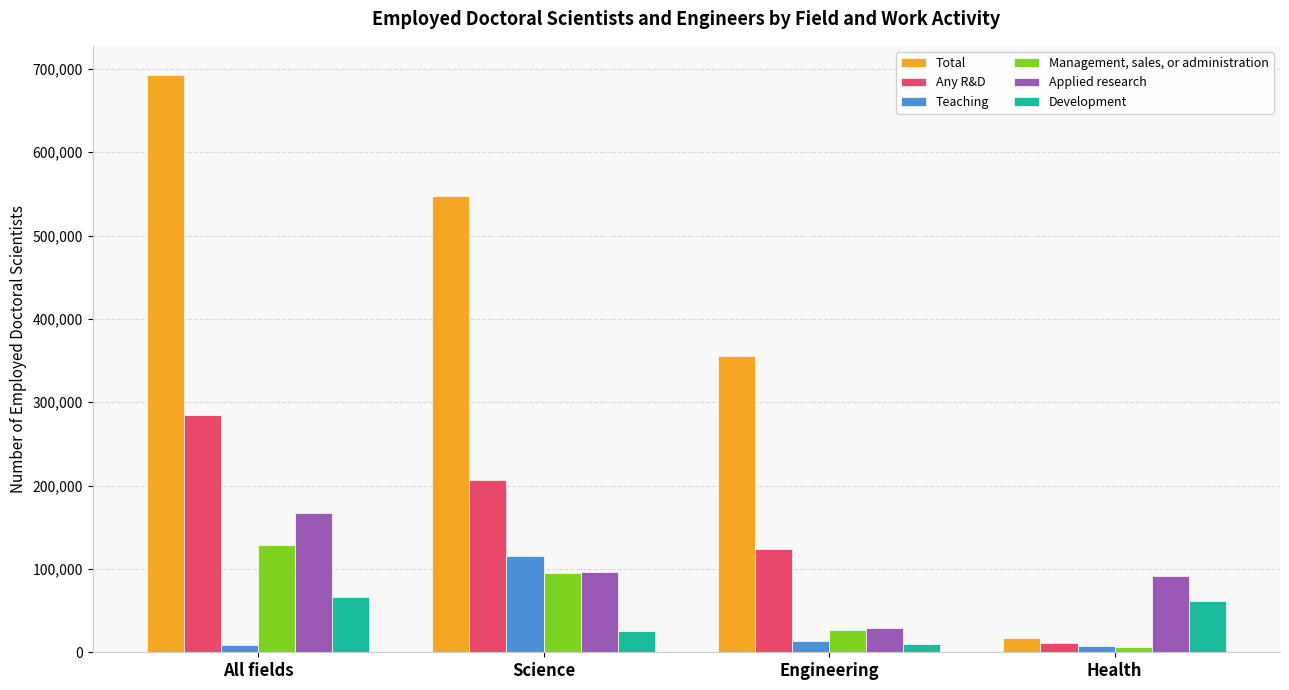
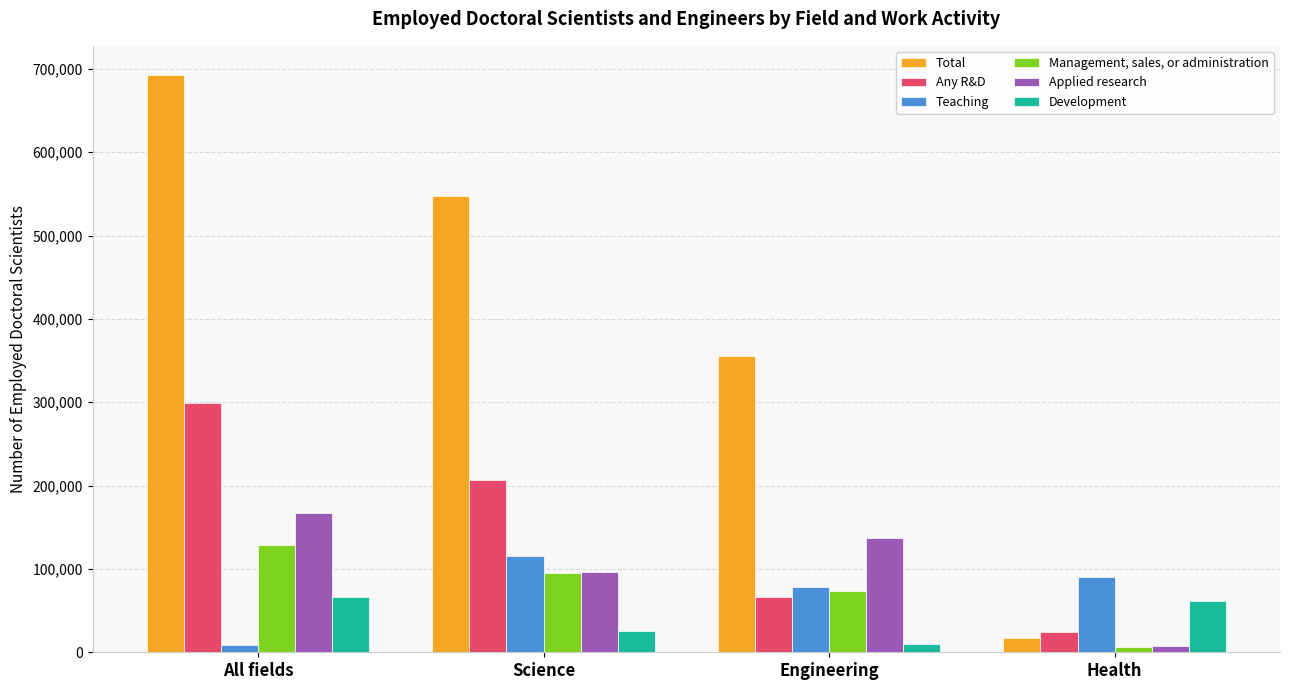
Any R&D, All fields: 280,000 -> 300,000
Any R&D, Engineering: 120,000 -> 70,000
Teaching, Engineering: 10,000 -> 80,000
Management, sales, or administration, Engineering: 30,000 -> 70,000
Applied research, Engineering: 30,000 -> 140,000
Any R&D, Health: 10,000 -> 20,000
Teaching, Health: 10,000 -> 90,000
Applied research, Health: 90,000 -> 10,000
